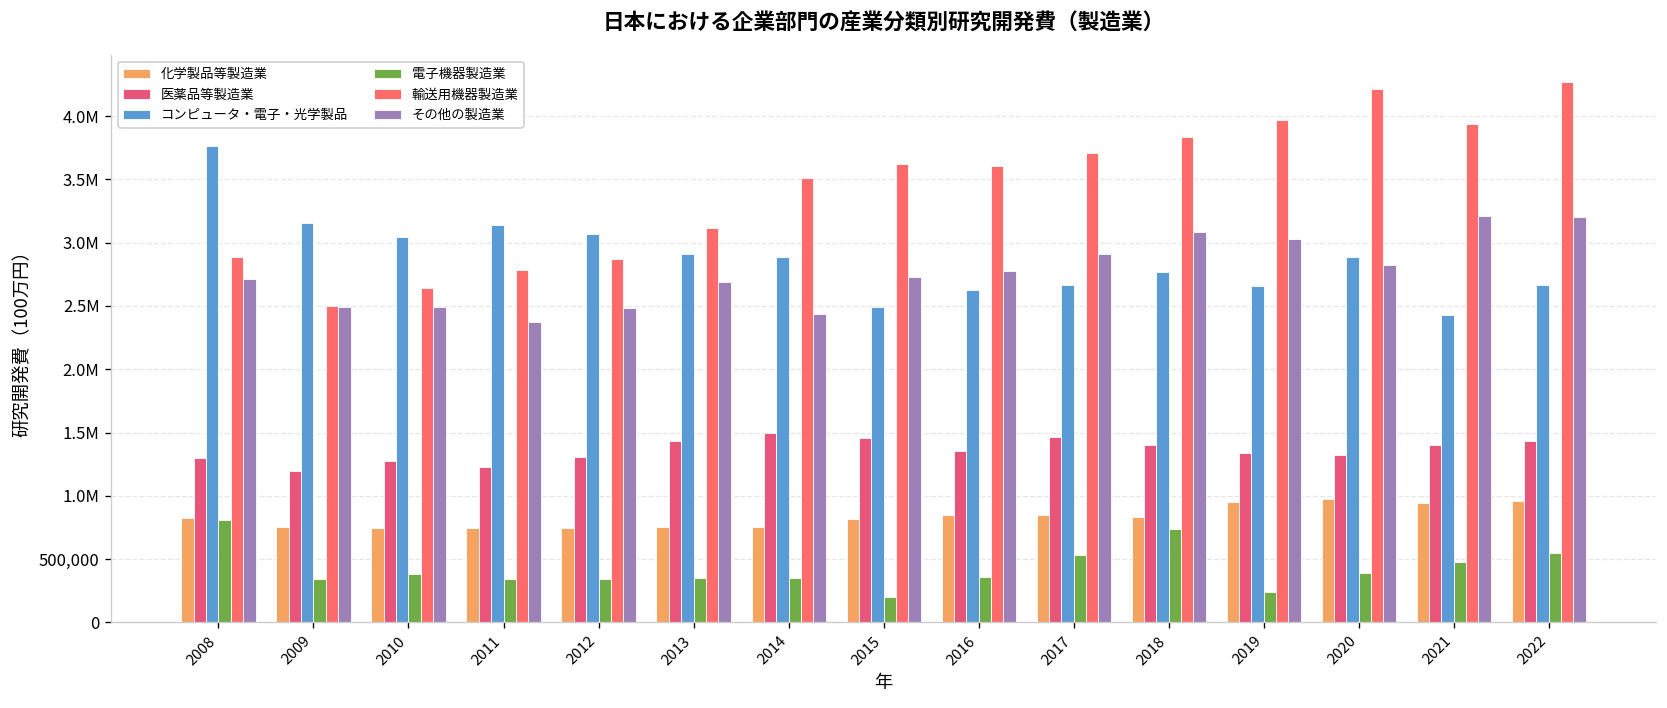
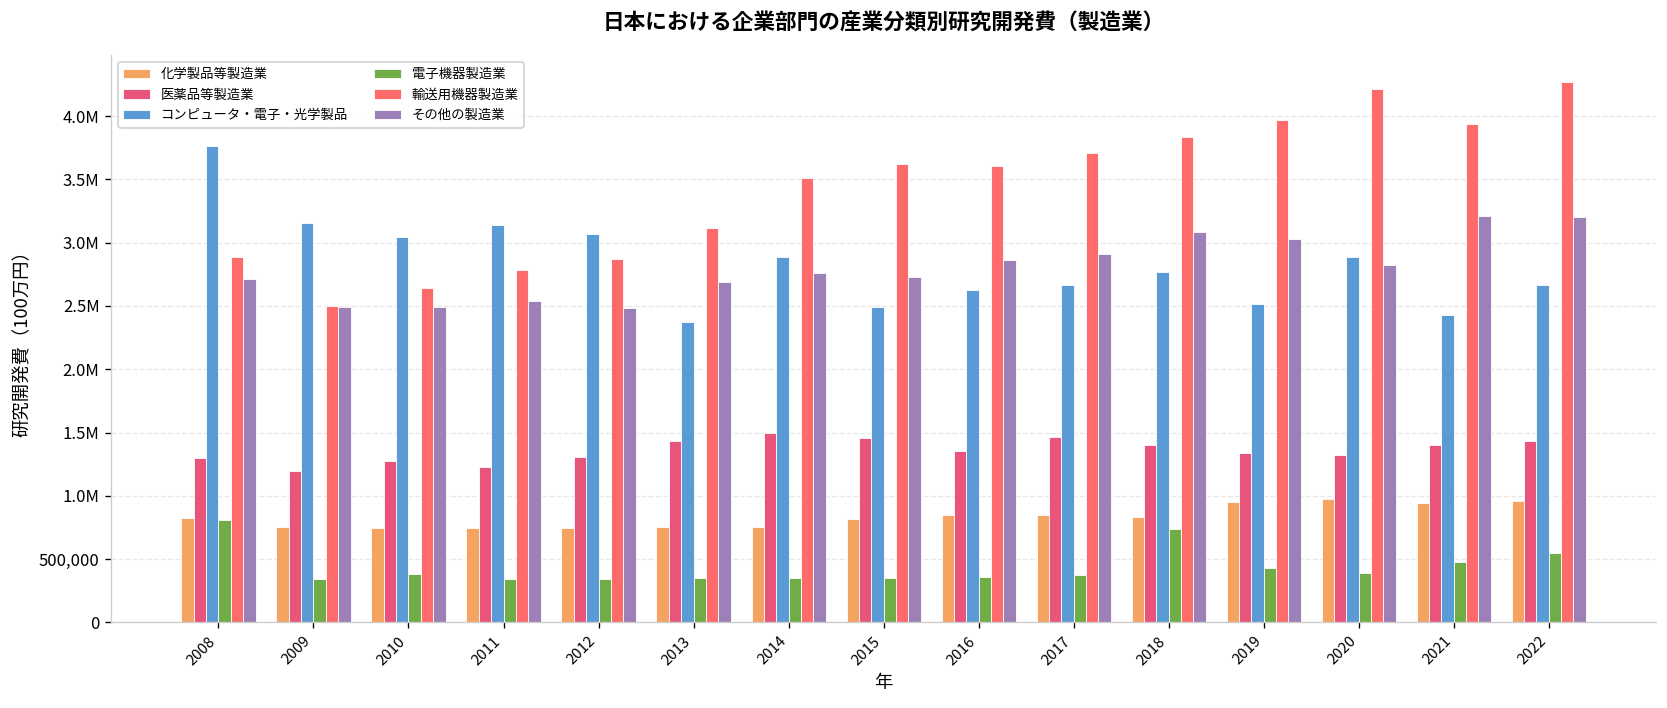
その他の製造業, 2011: 2,370,000 -> 2,540,000
コンピュータ・電子・光学製品, 2013: 2,910,000 -> 2,370,000
その他の製造業, 2014: 2,430,000 -> 2,760,000
電子機器製造業, 2015: 200,000 -> 350,000
その他の製造業, 2016: 2,780,000 -> 2,860,000
電子機器製造業, 2017: 530,000 -> 370,000
コンピュータ・電子・光学製品, 2019: 2,650,000 -> 2,510,000
電子機器製造業, 2019: 240,000 -> 430,000
